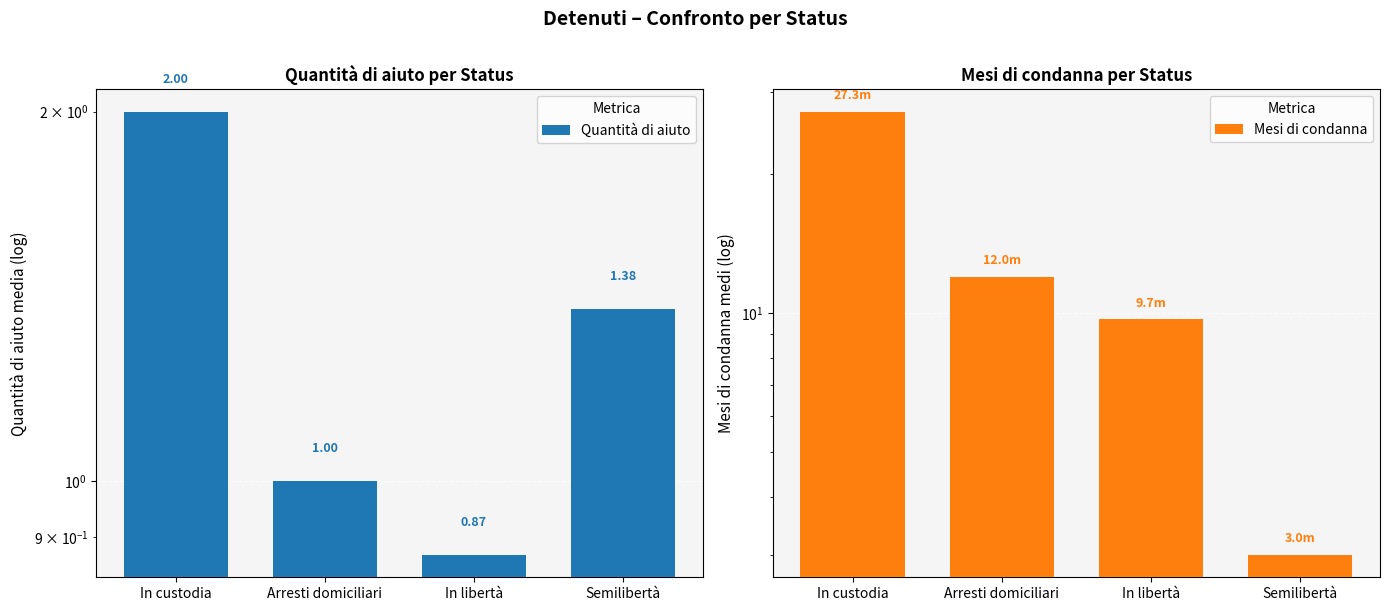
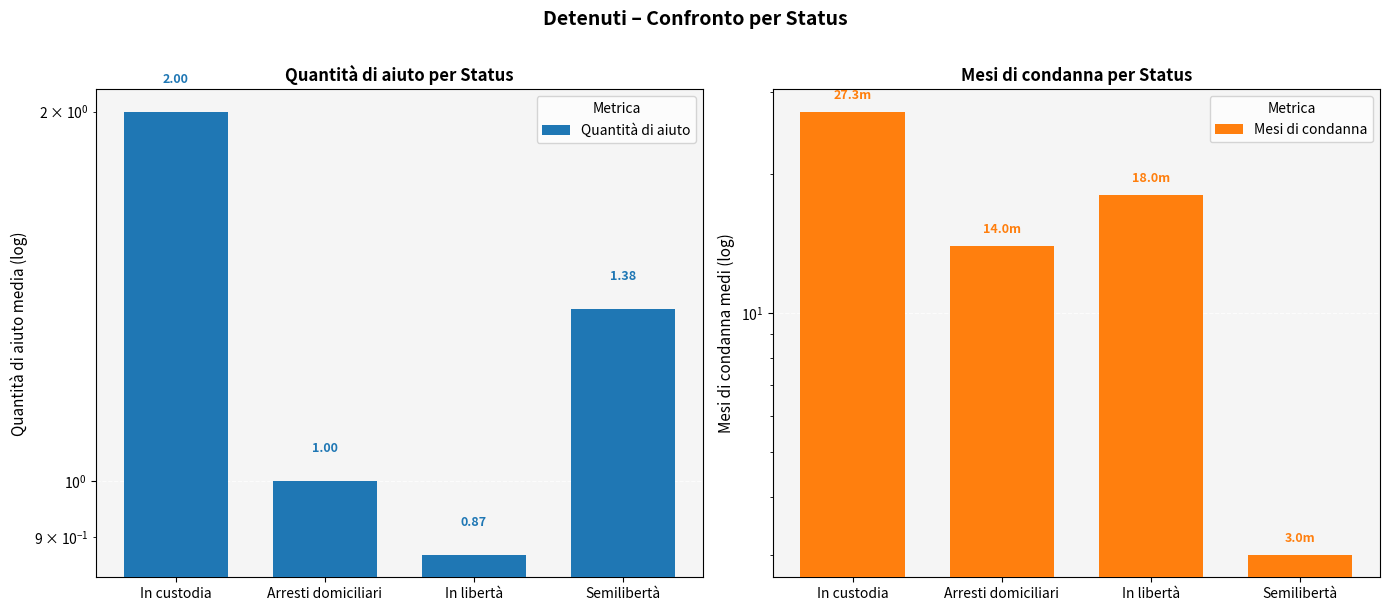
Mesi di condanna per Status, Arresti domiciliari: 12.0m -> 14.0m
Mesi di condanna per Status, In libertà: 9.7m -> 18.0m
